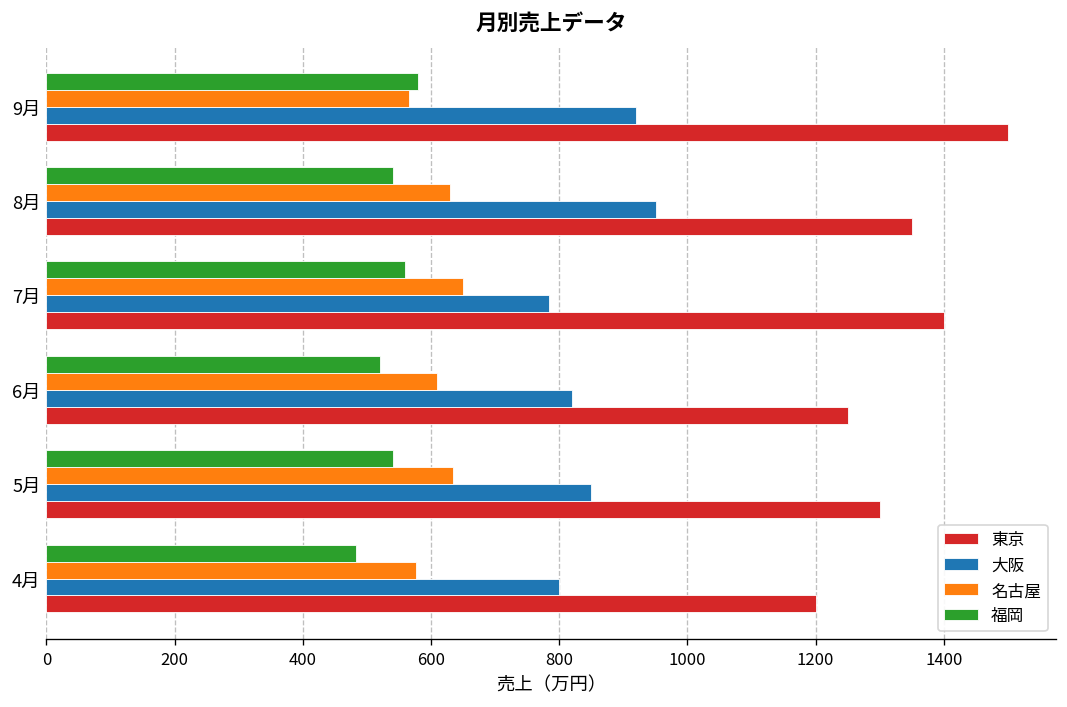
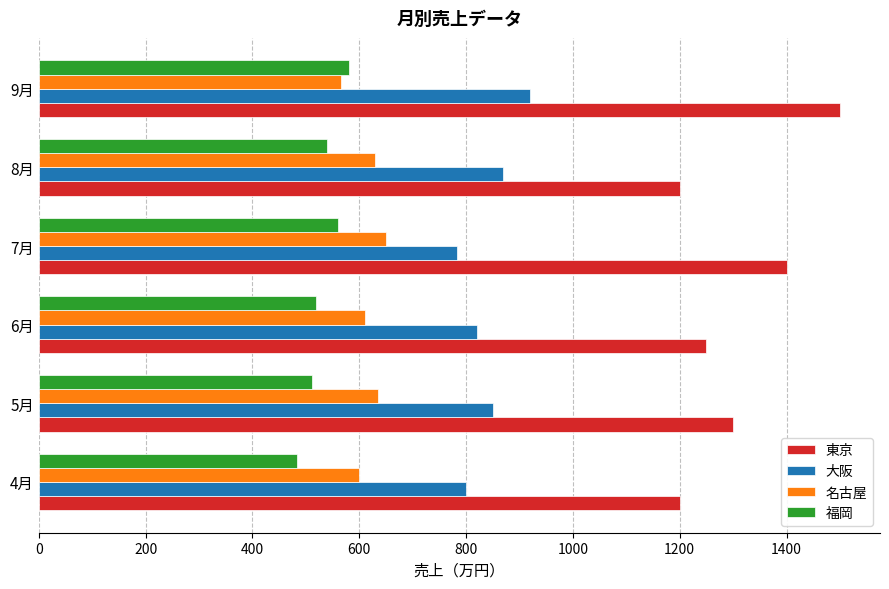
大阪, 8月: 950 -> 870
東京, 8月: 1350 -> 1200
福岡, 5月: 540 -> 510
名古屋, 4月: 580 -> 600
